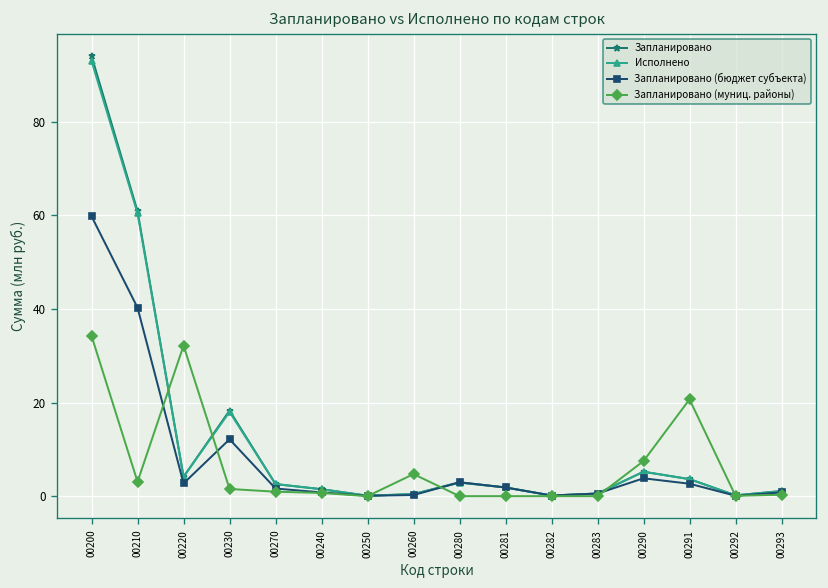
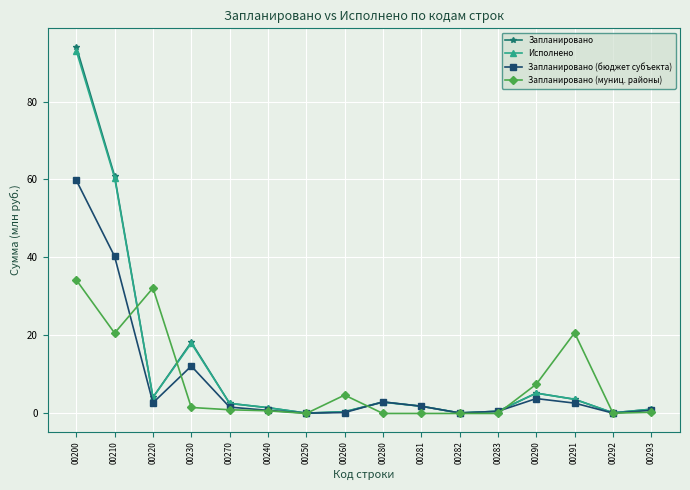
Запланировано (муниц. районы), 00210: 3 -> 21
